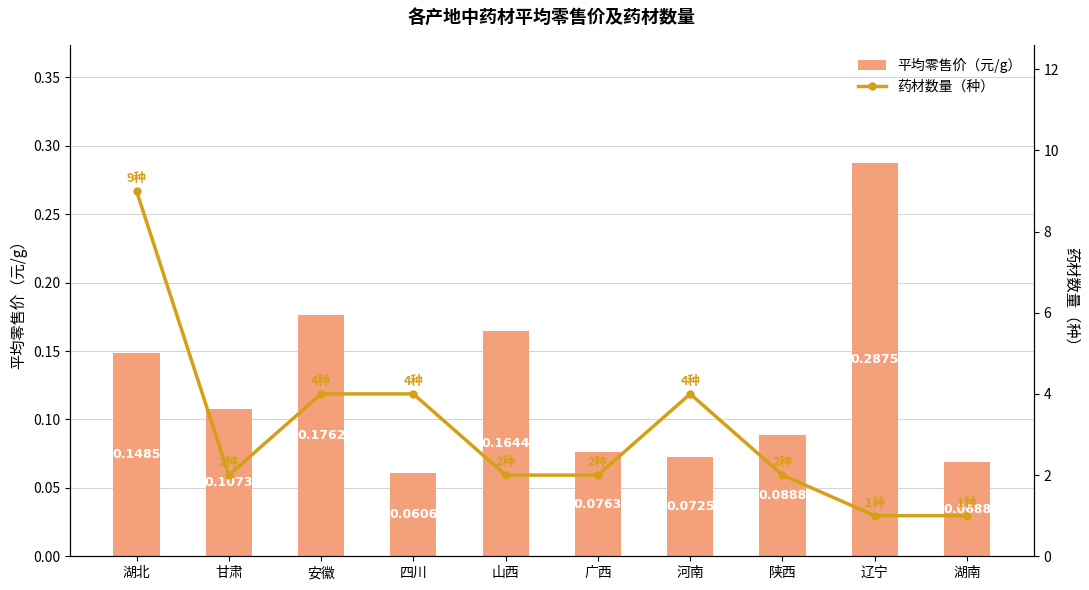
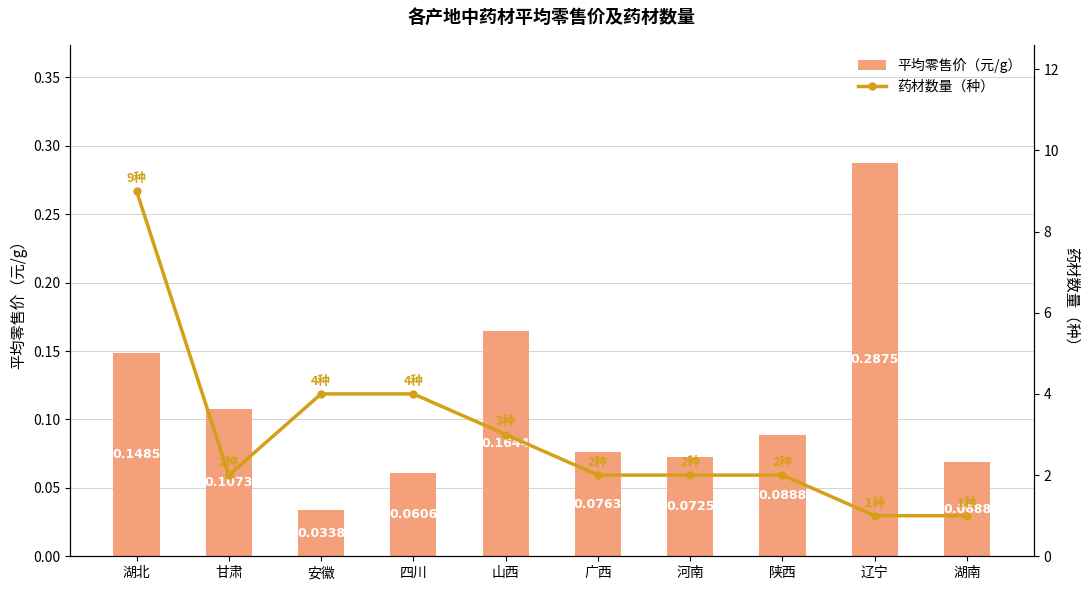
平均零售价（元/g）, 安徽: 0.1762 -> 0.0338
药材数量（种）, 山西: 2种 -> 3种
药材数量（种）, 河南: 4种 -> 2种
